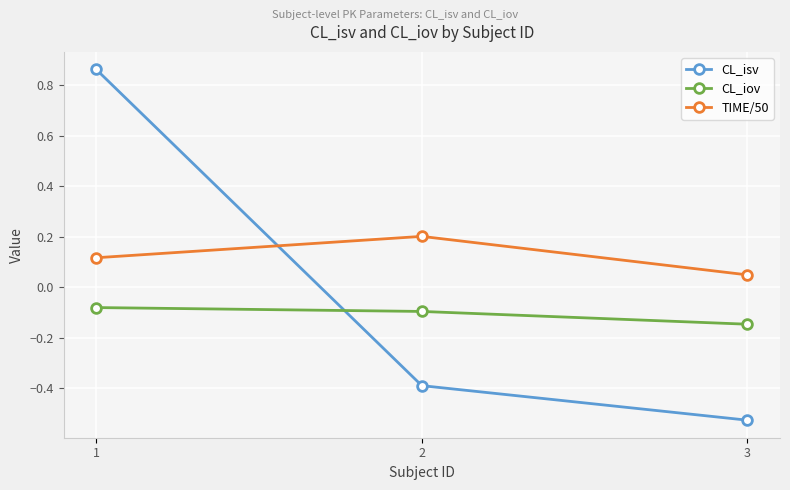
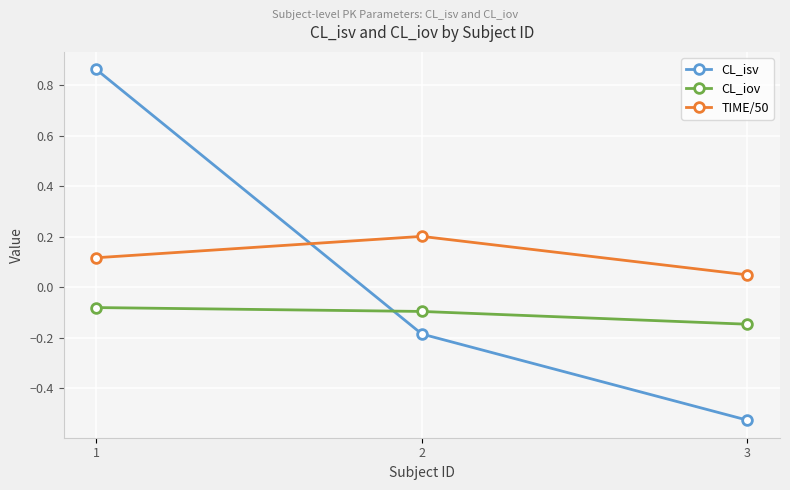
CL_isv, 2: -0.39 -> -0.19
